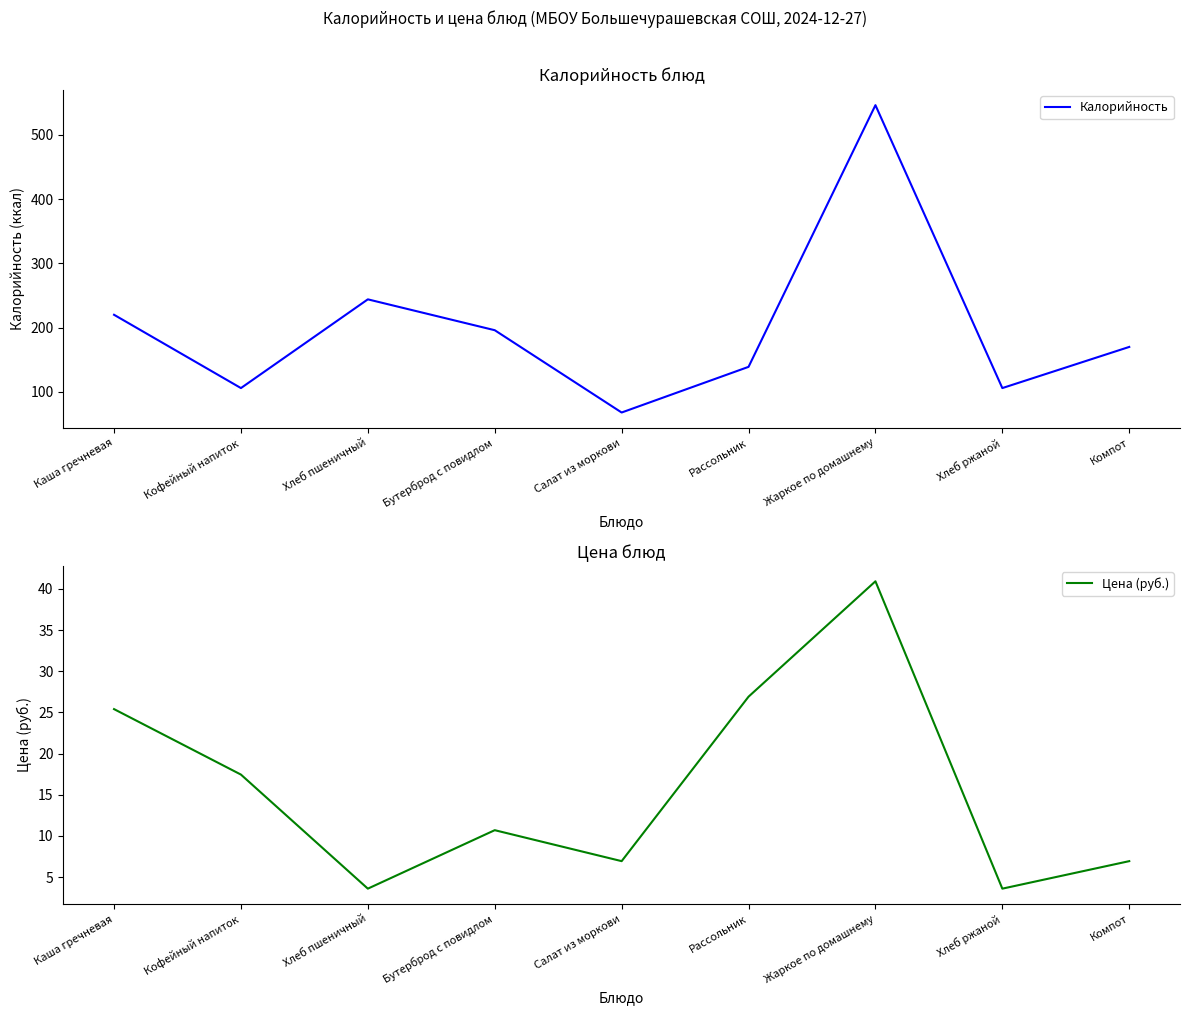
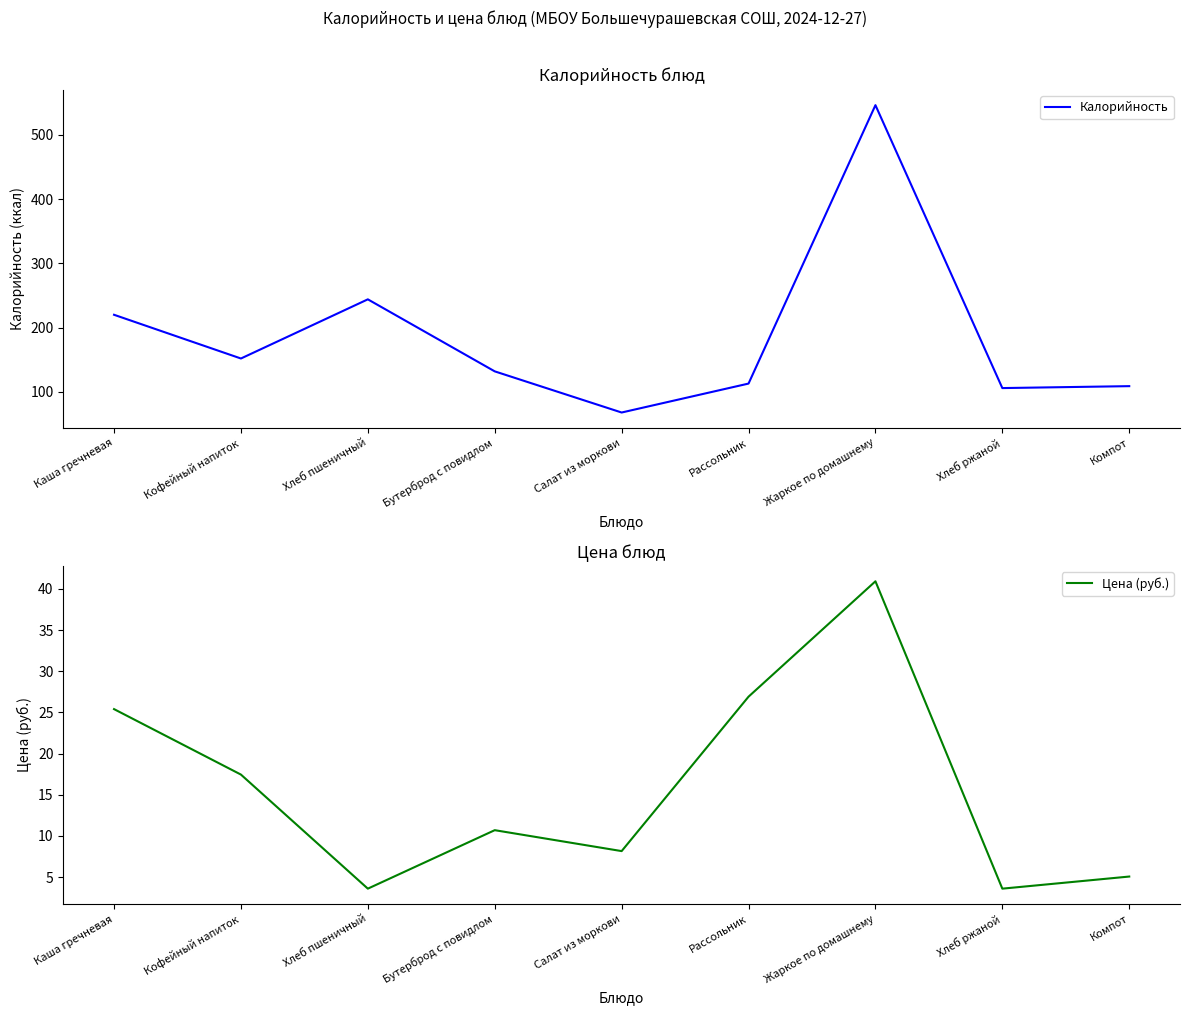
Калорийность блюд, Кофейный напиток: 110 -> 150
Калорийность блюд, Бутерброд с повидлом: 200 -> 130
Калорийность блюд, Рассольник: 140 -> 110
Калорийность блюд, Компот: 170 -> 110
Цена блюд, Салат из моркови: 7 -> 8
Цена блюд, Компот: 7 -> 5
